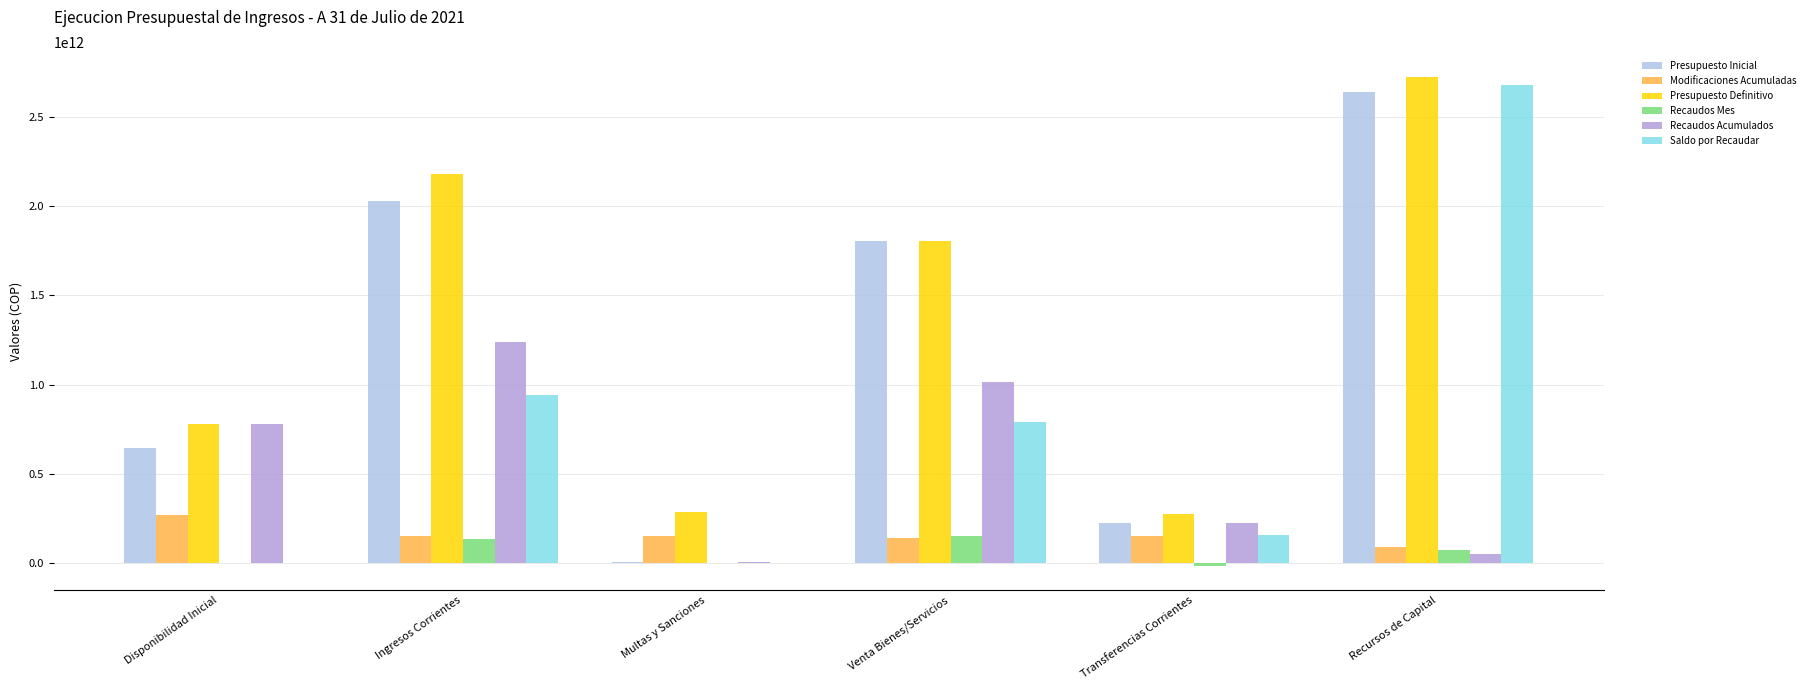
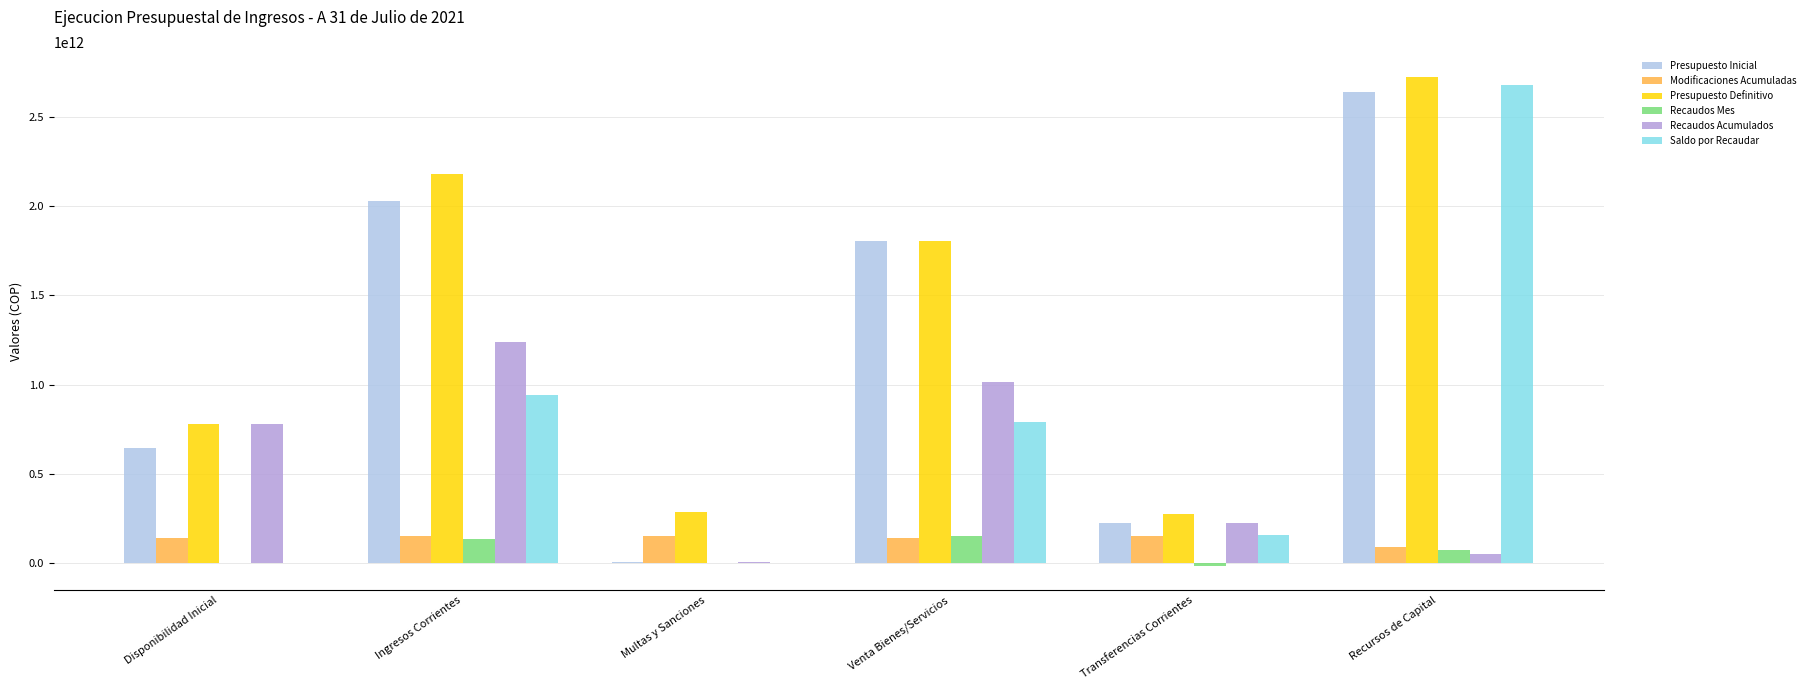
Modificaciones Acumuladas, Disponibilidad Inicial: 270000000000 -> 140000000000
